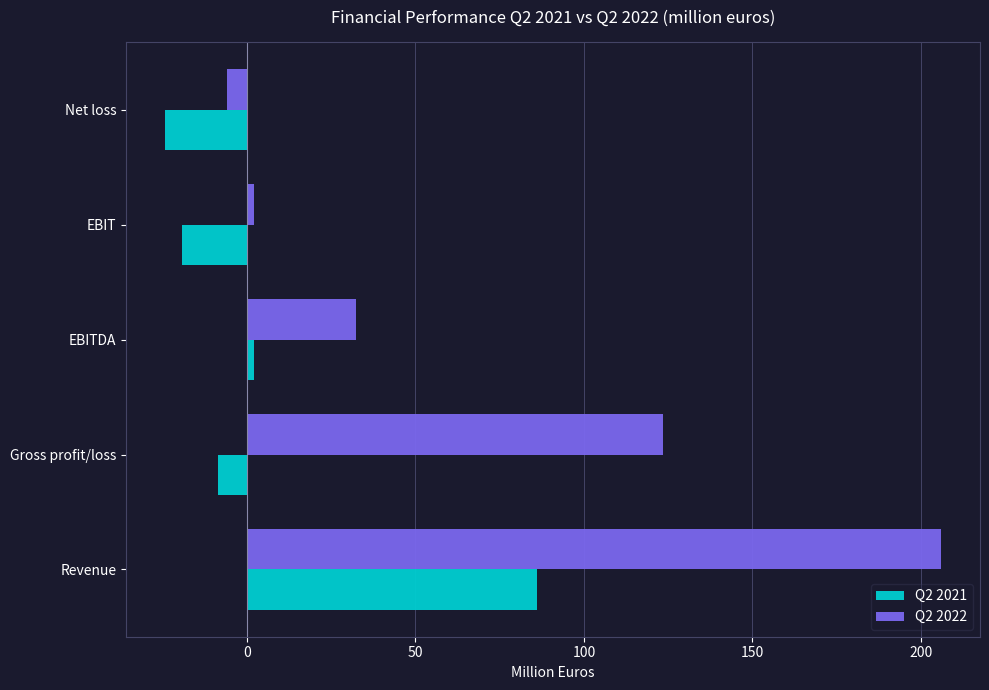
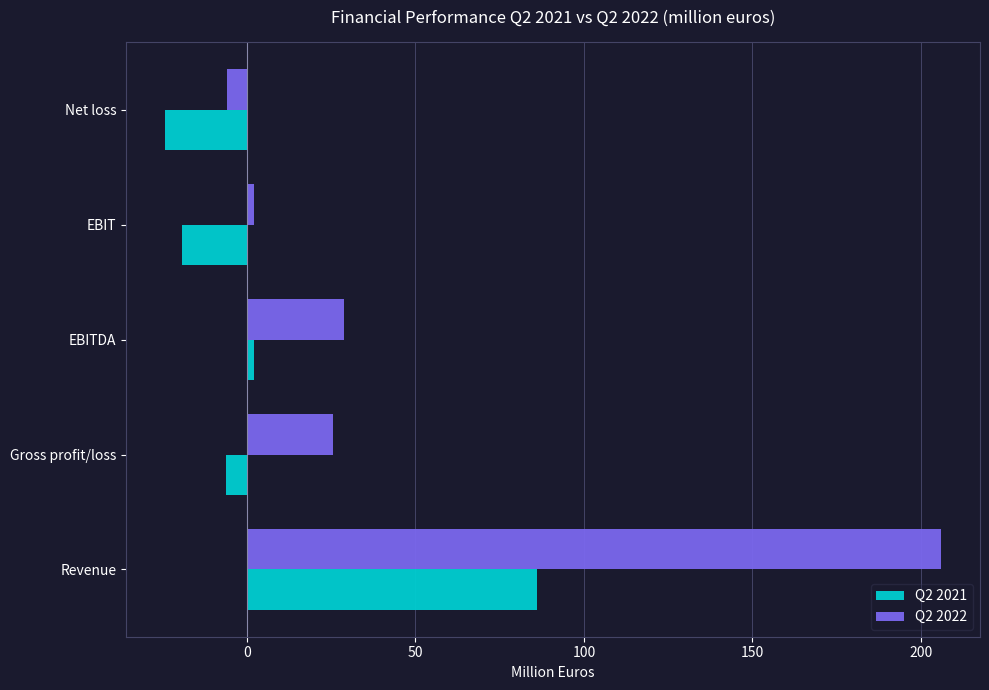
Q2 2022, EBITDA: 32 -> 29
Q2 2022, Gross profit/loss: 123 -> 26
Q2 2021, Gross profit/loss: -9 -> -6
